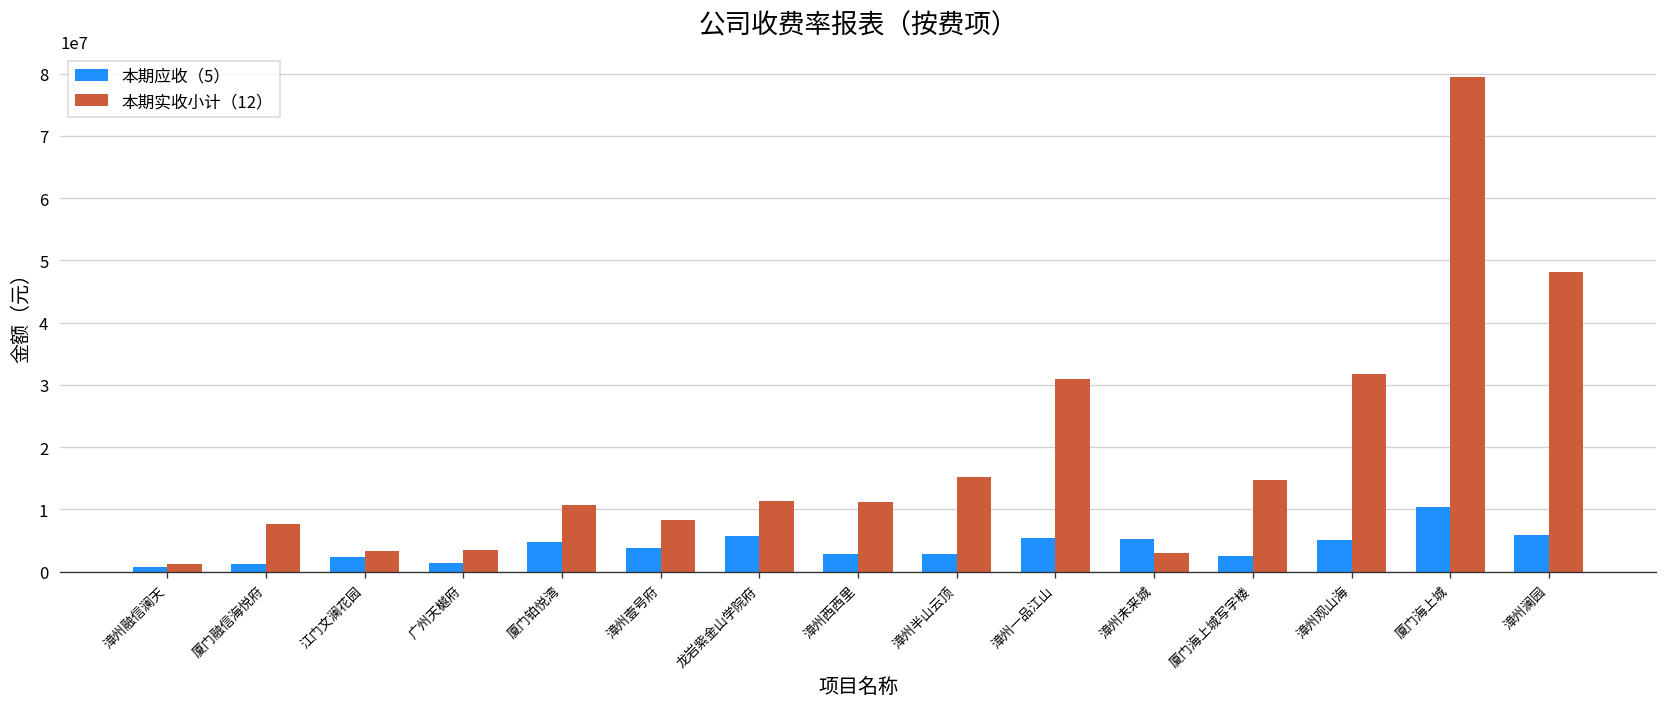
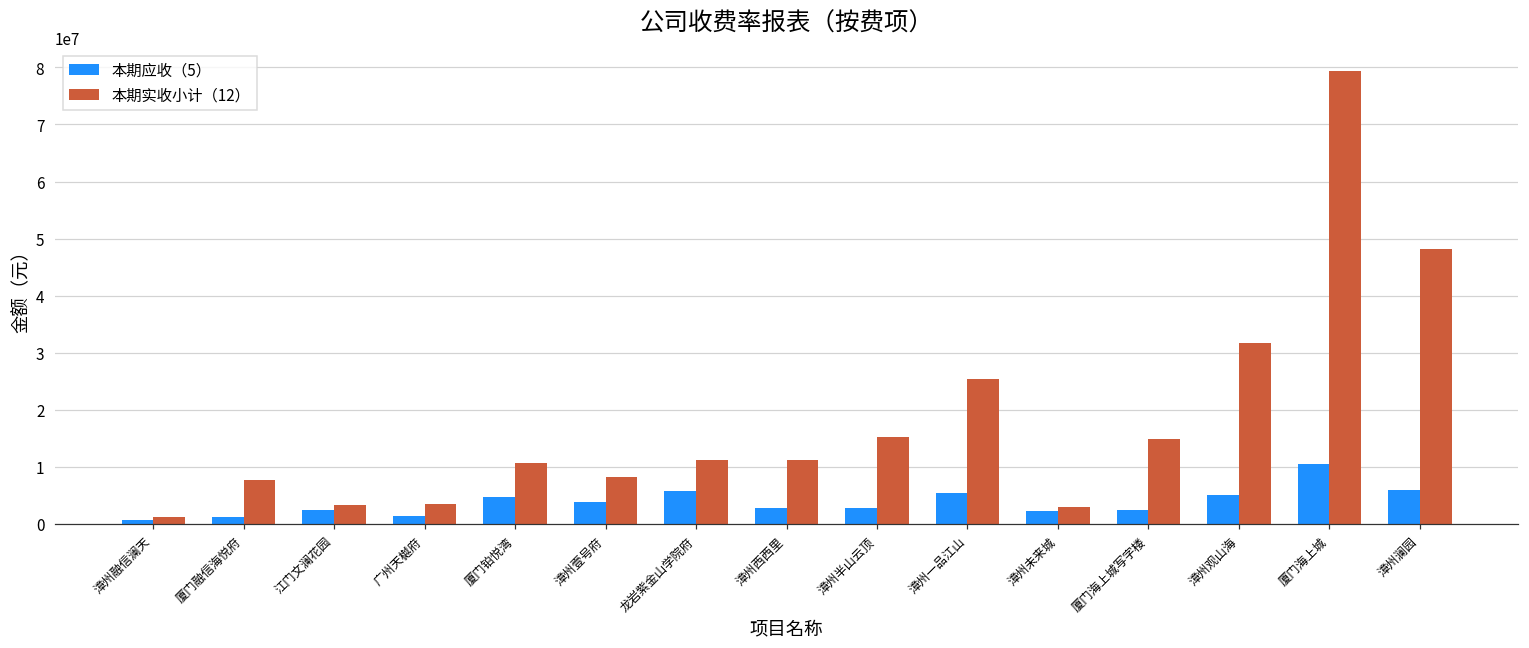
本期实收小计（12）, 漳州一品江山: 31000000 -> 25000000
本期应收（5）, 漳州未来城: 5000000 -> 2000000
